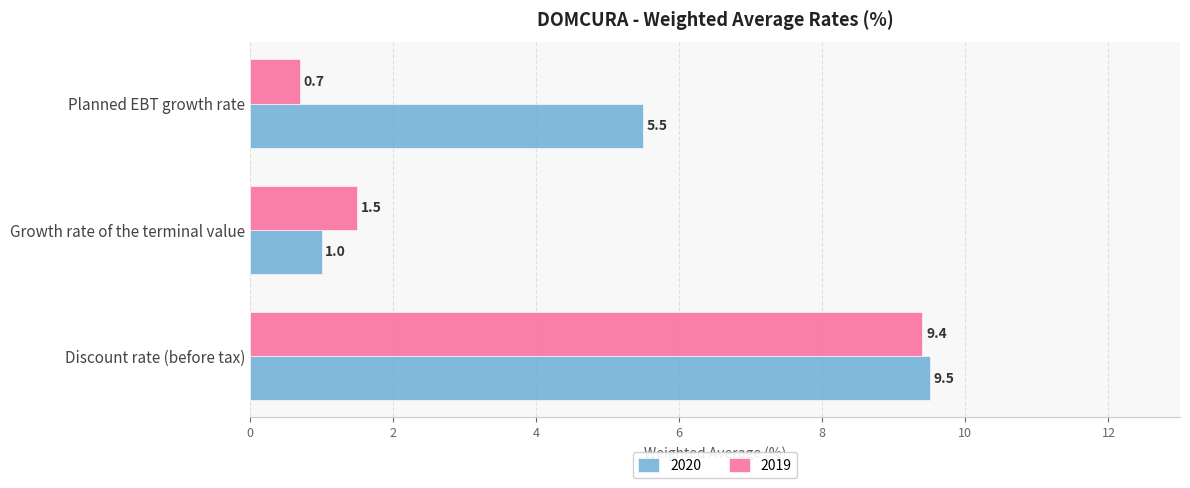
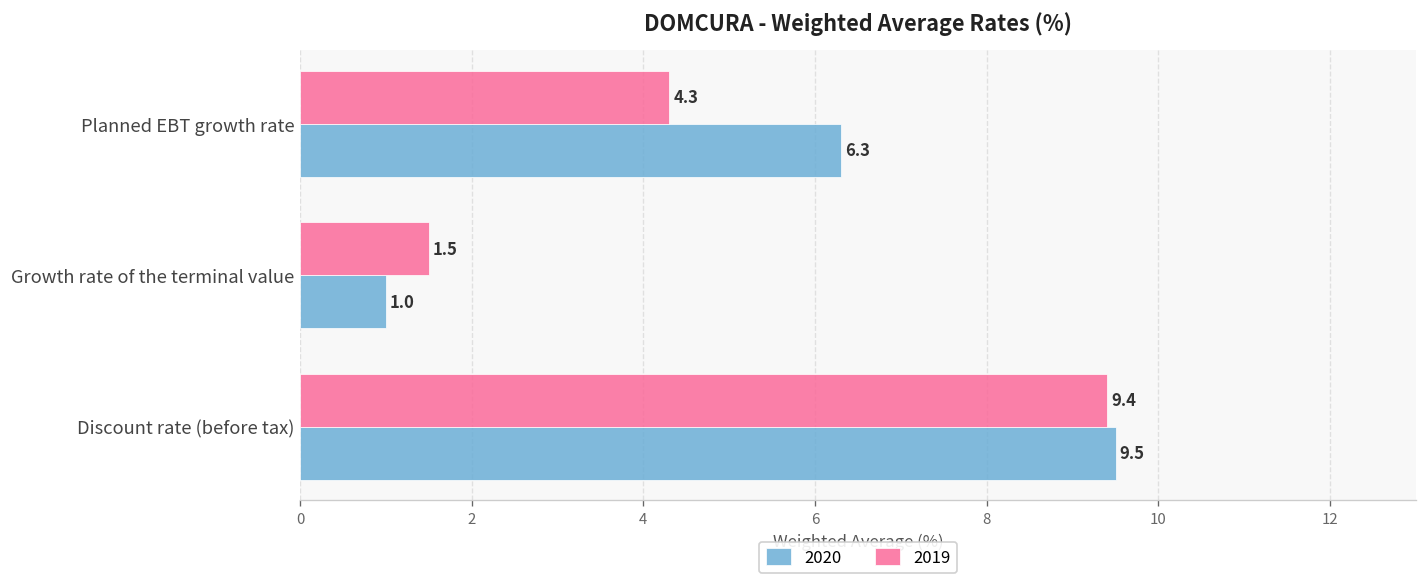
2019, Planned EBT growth rate: 0.7 -> 4.3
2020, Planned EBT growth rate: 5.5 -> 6.3
